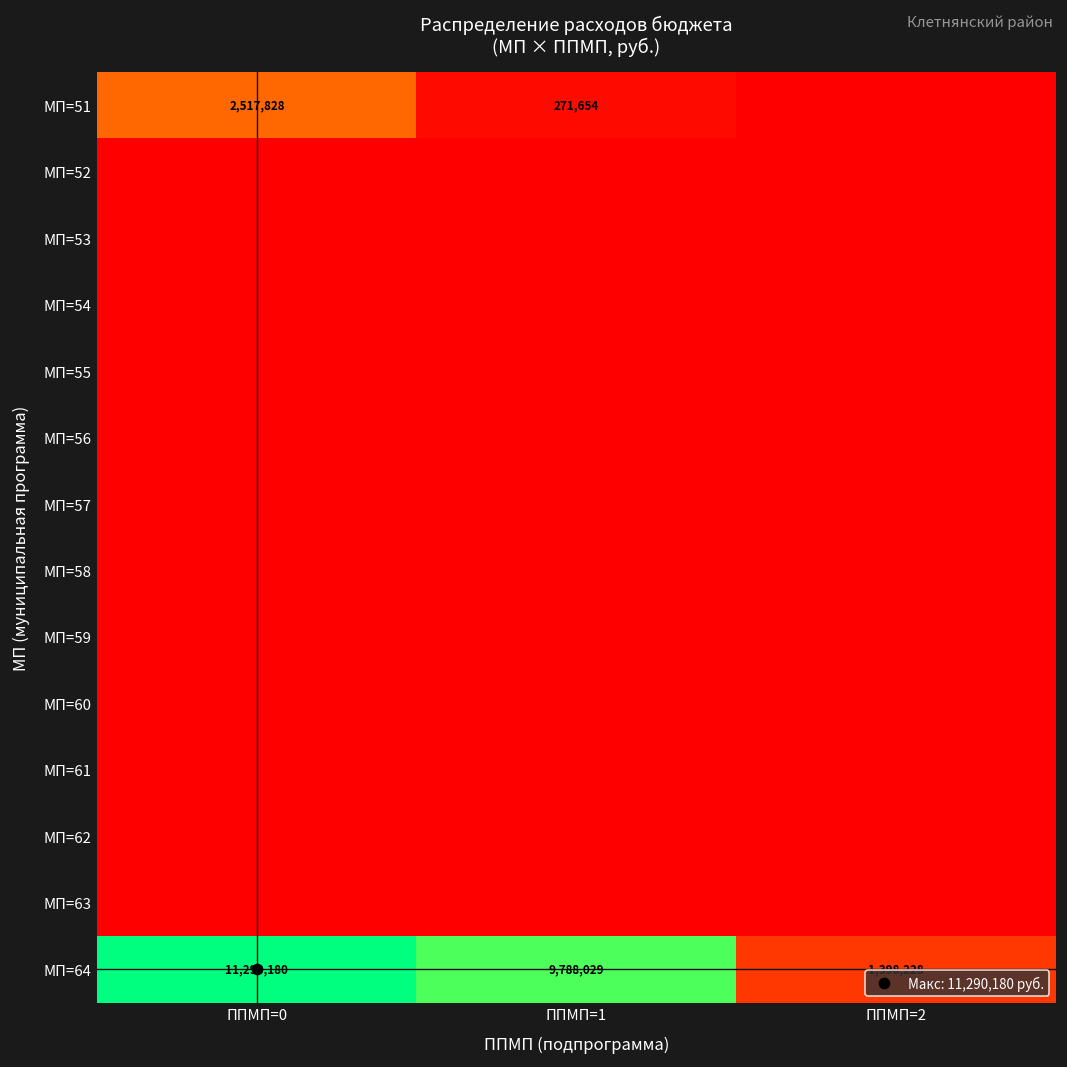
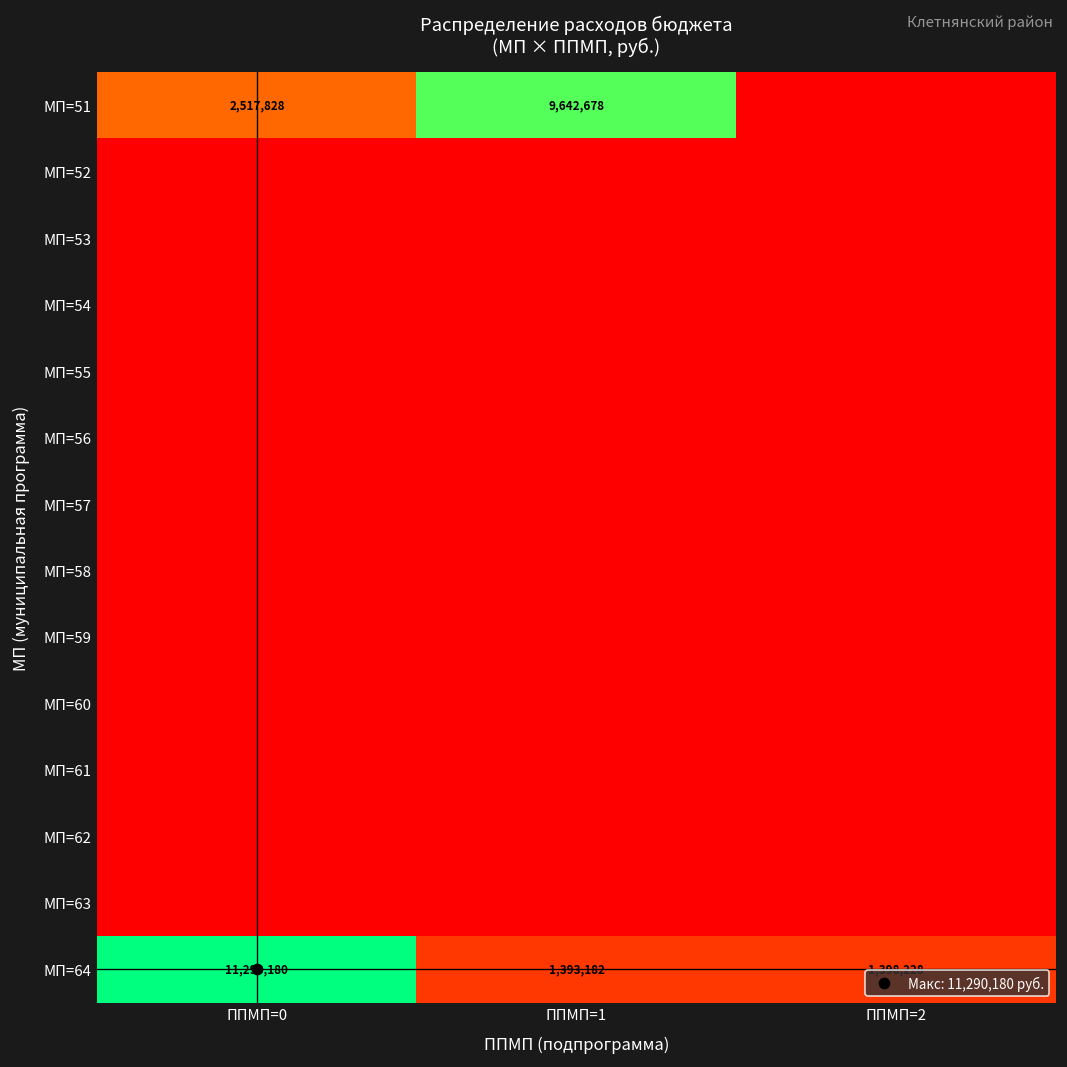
МП=51, ППМП=1: 271,654 -> 9,642,678
МП=64, ППМП=1: 9,788,029 -> 1,393,182
